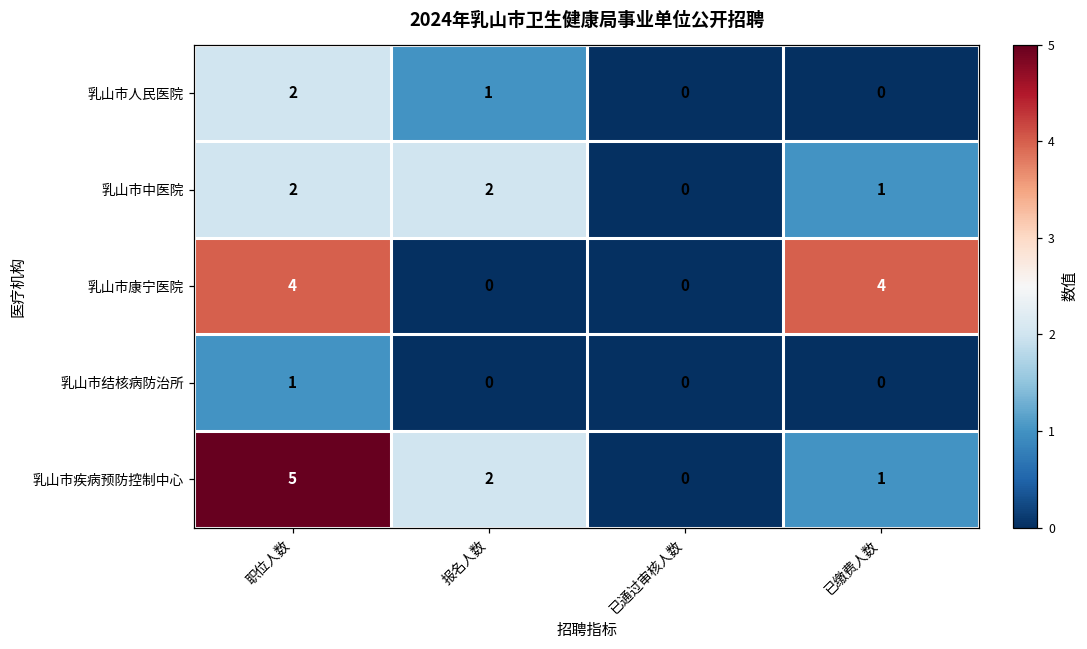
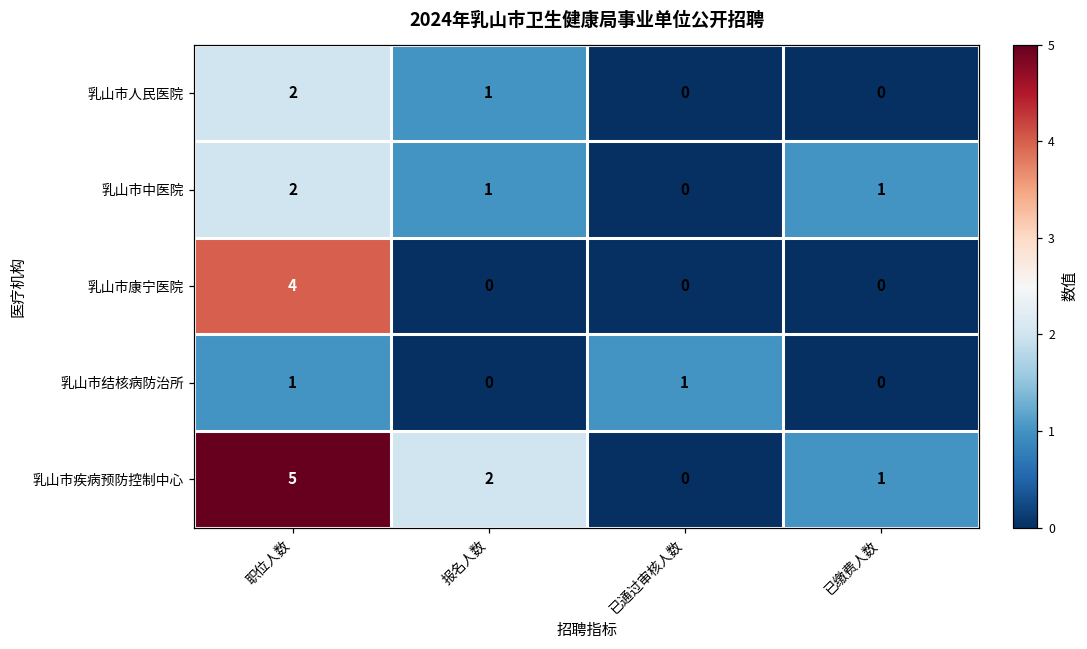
乳山市中医院, 报名人数: 2 -> 1
乳山市康宁医院, 已缴费人数: 4 -> 0
乳山市结核病防治所, 已通过审核人数: 0 -> 1
